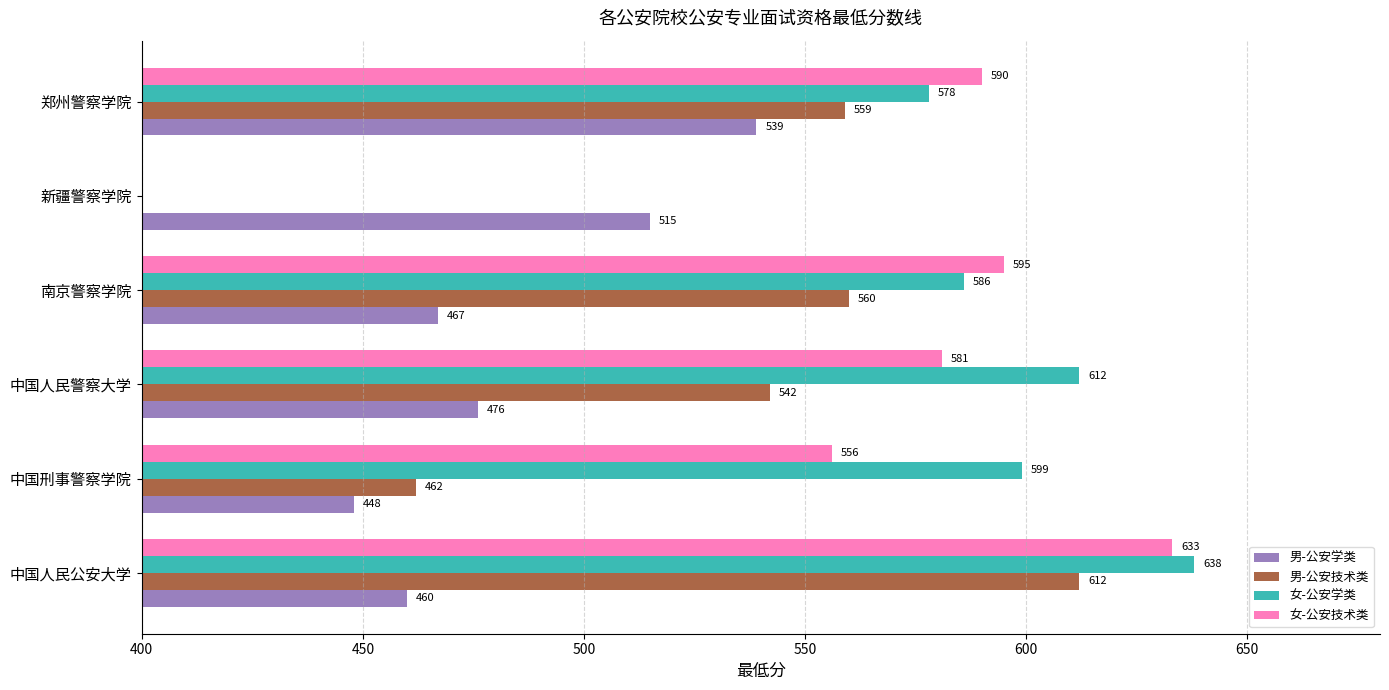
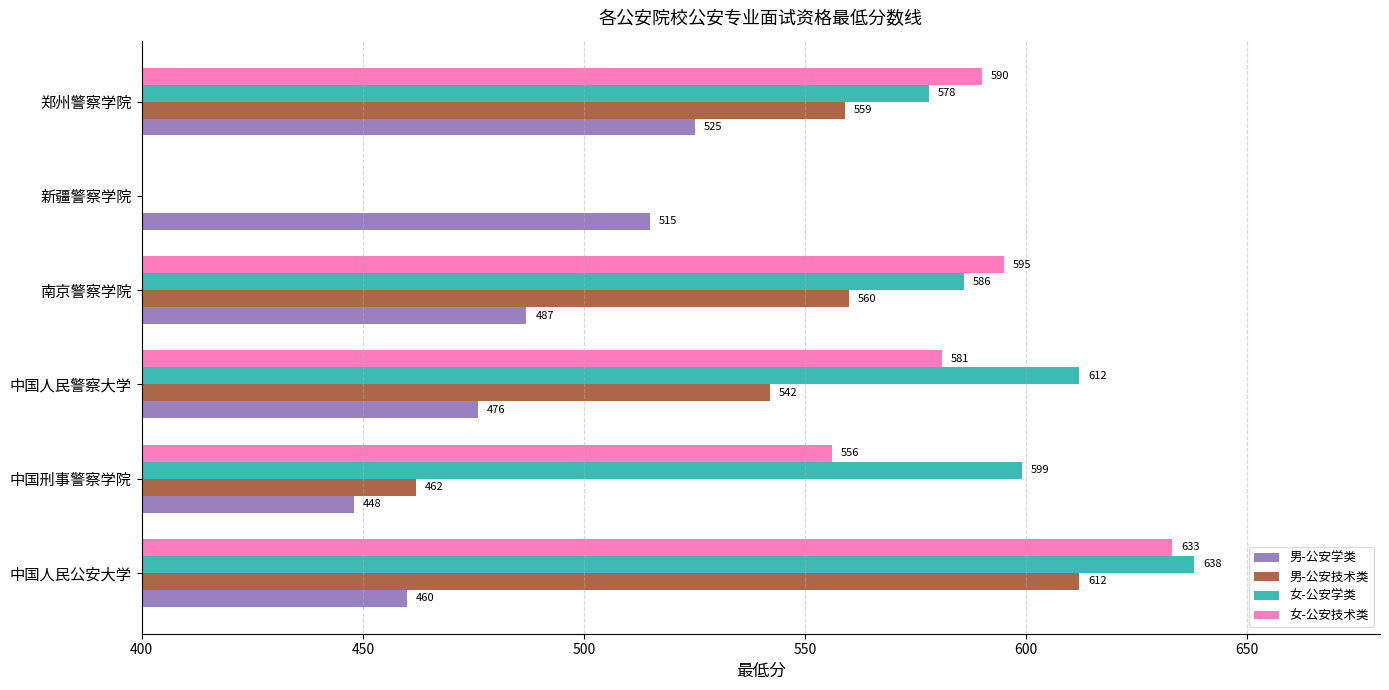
男-公安学类, 郑州警察学院: 539 -> 525
男-公安学类, 南京警察学院: 467 -> 487
